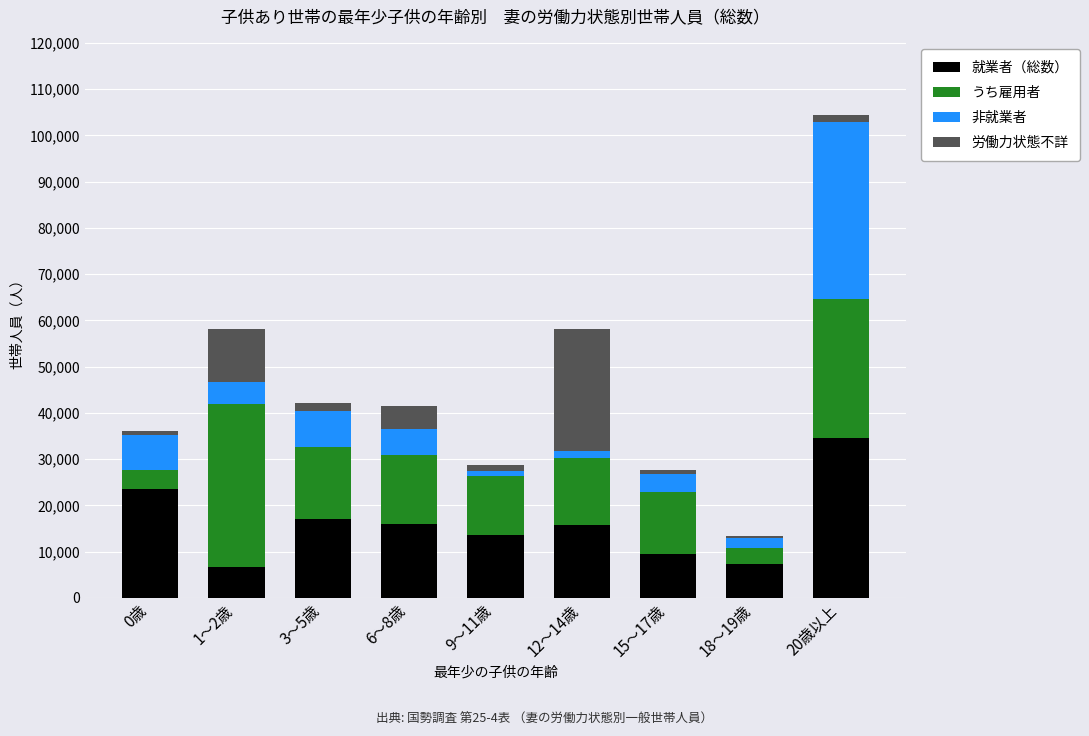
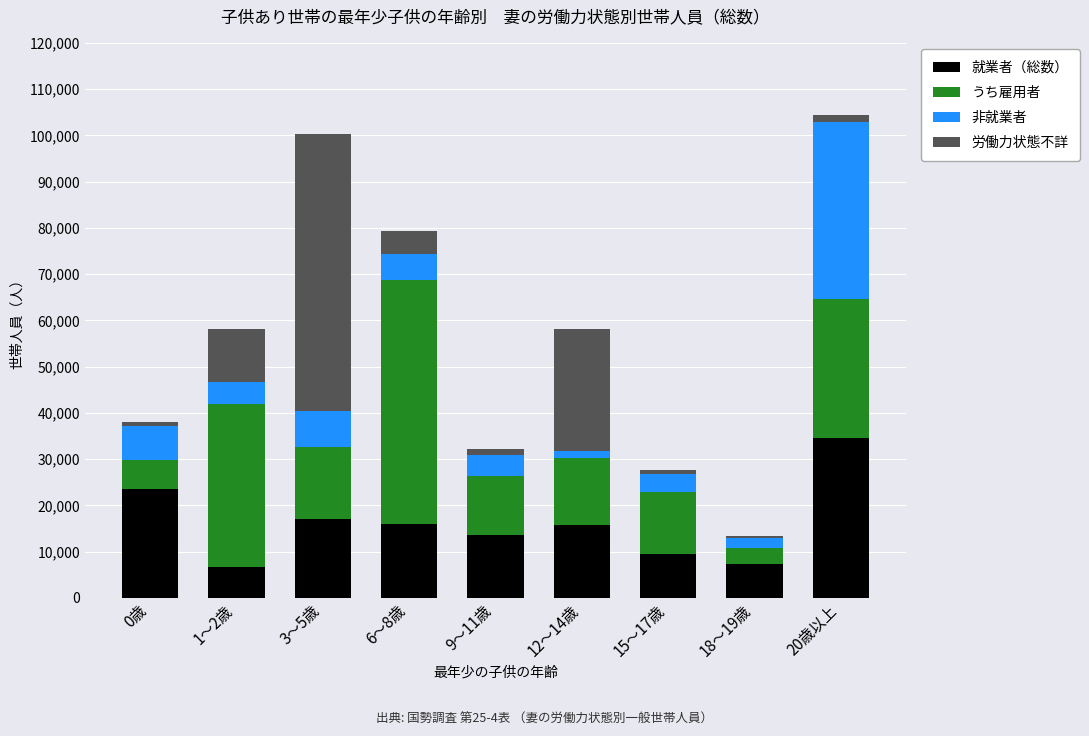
うち雇用者, 0歳: 4,000 -> 6,000
労働力状態不詳, 3～5歳: 2,000 -> 60,000
うち雇用者, 6～8歳: 15,000 -> 53,000
非就業者, 9～11歳: 1,000 -> 5,000
